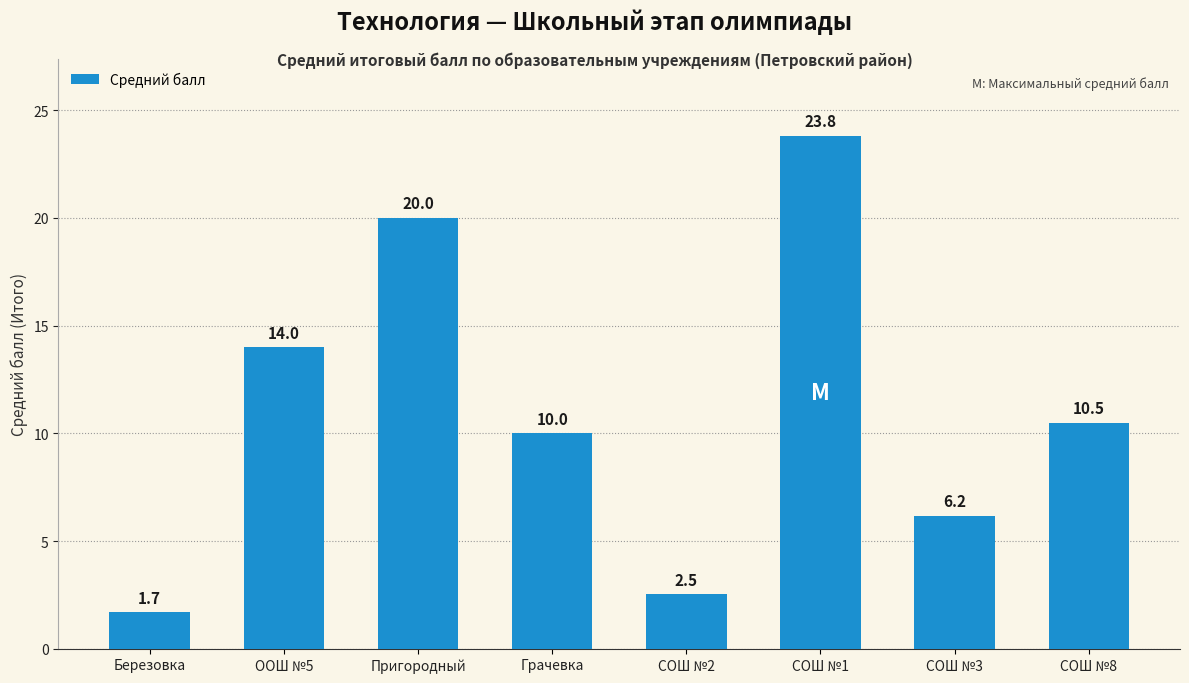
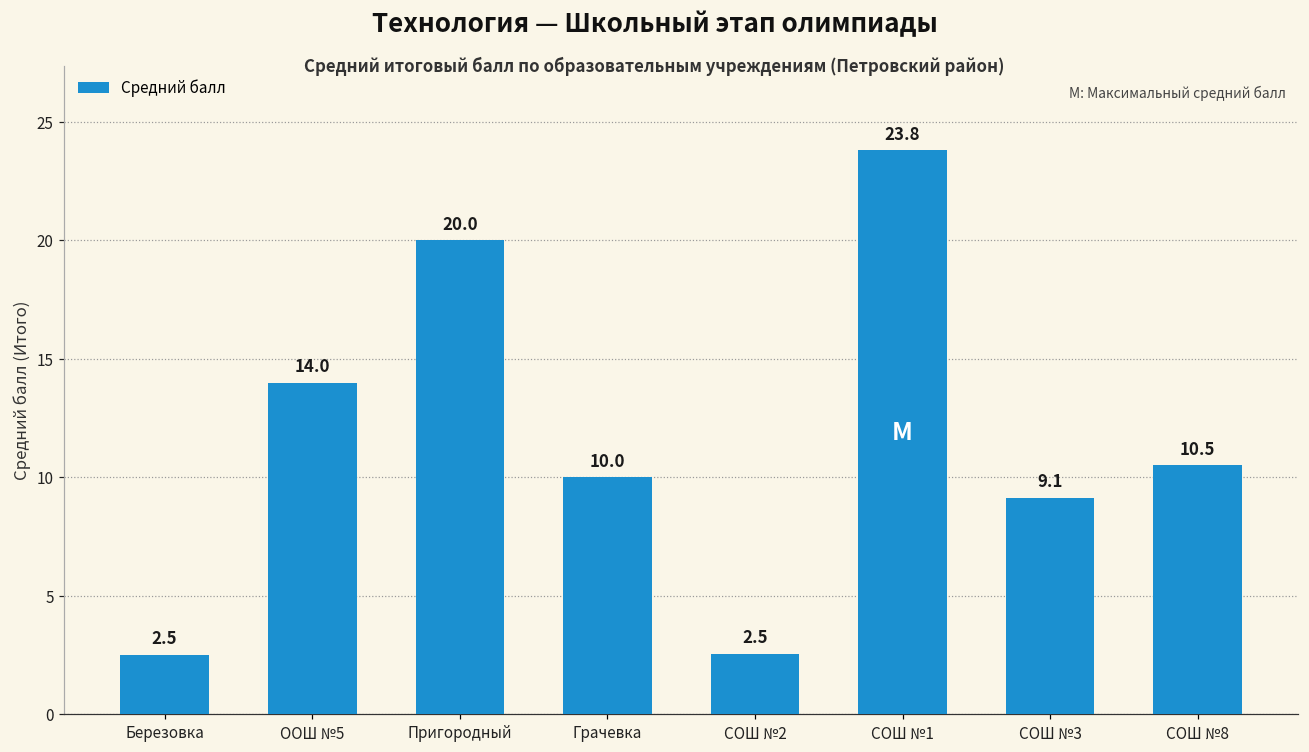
Березовка: 1.7 -> 2.5
СОШ №3: 6.2 -> 9.1
